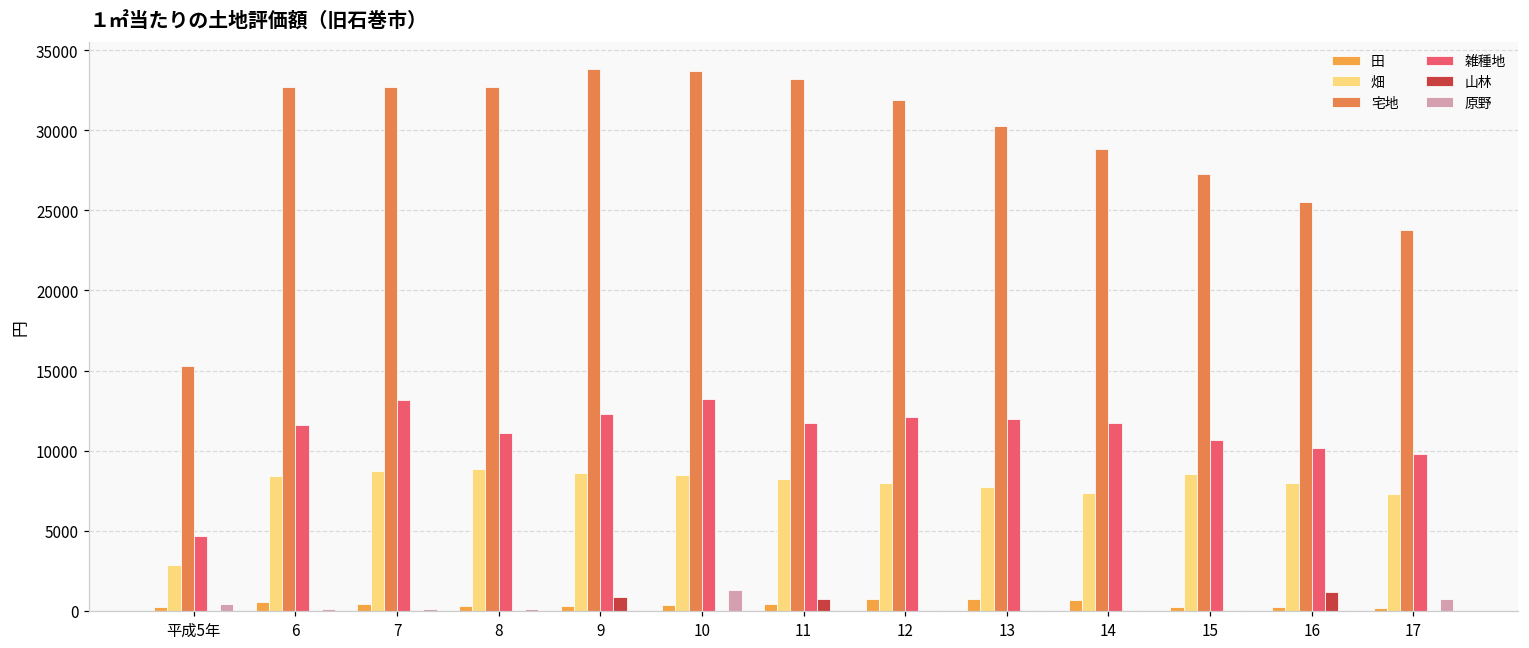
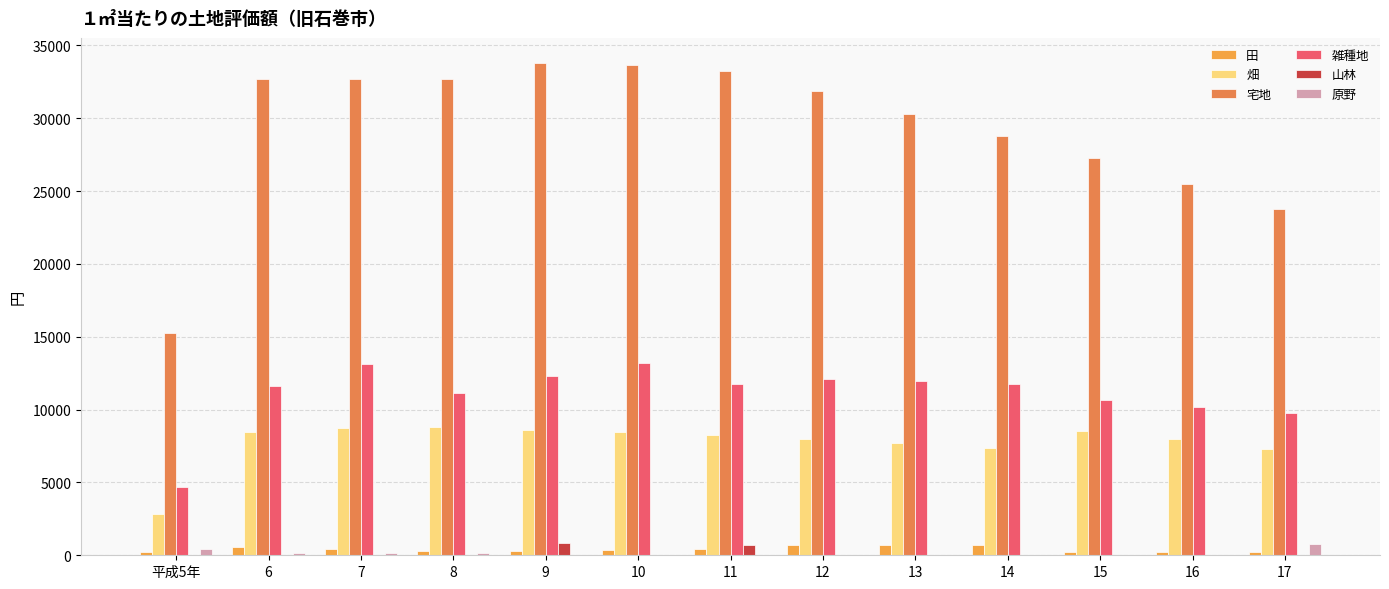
原野, 10: 1300 -> 0
山林, 16: 1200 -> 0
